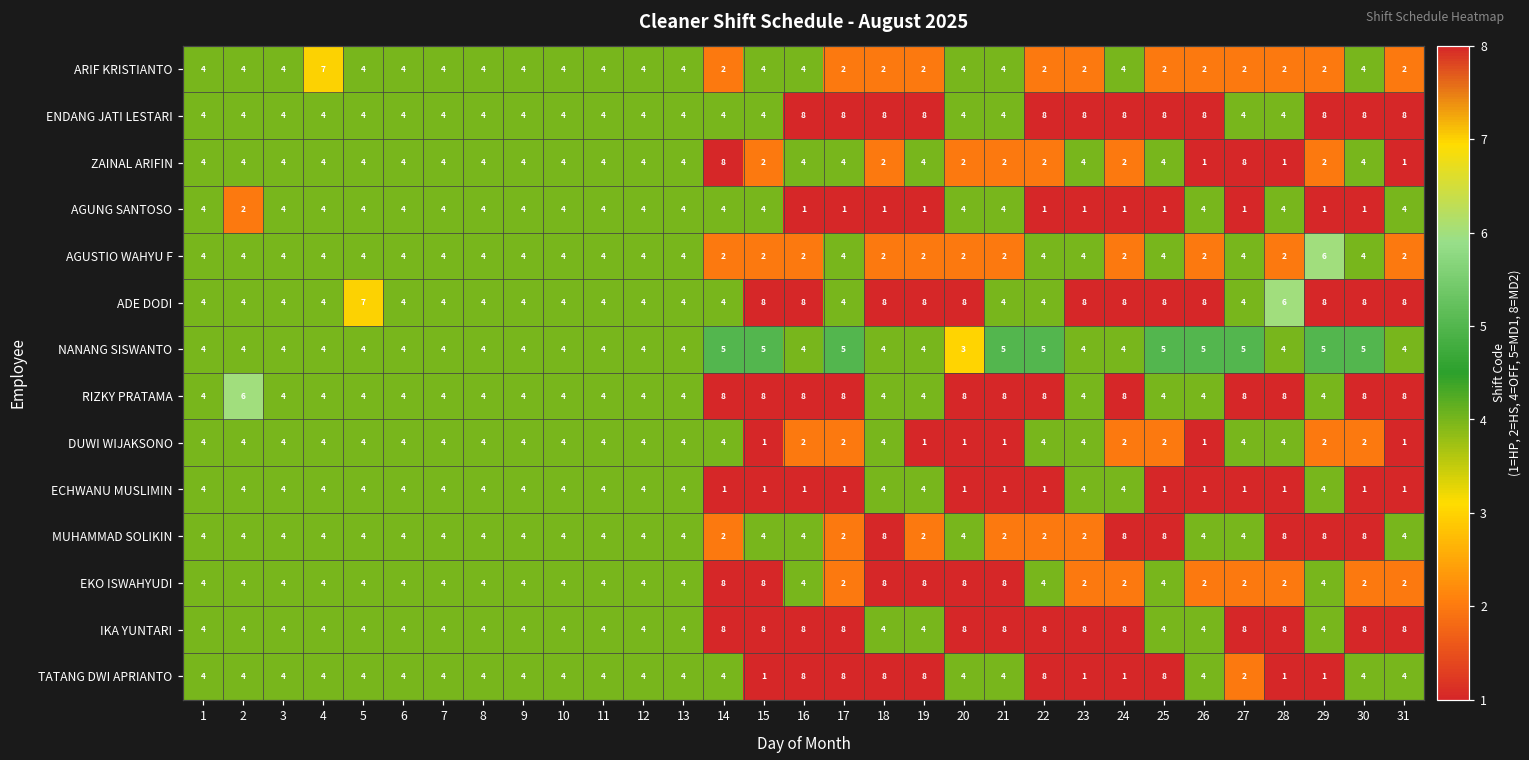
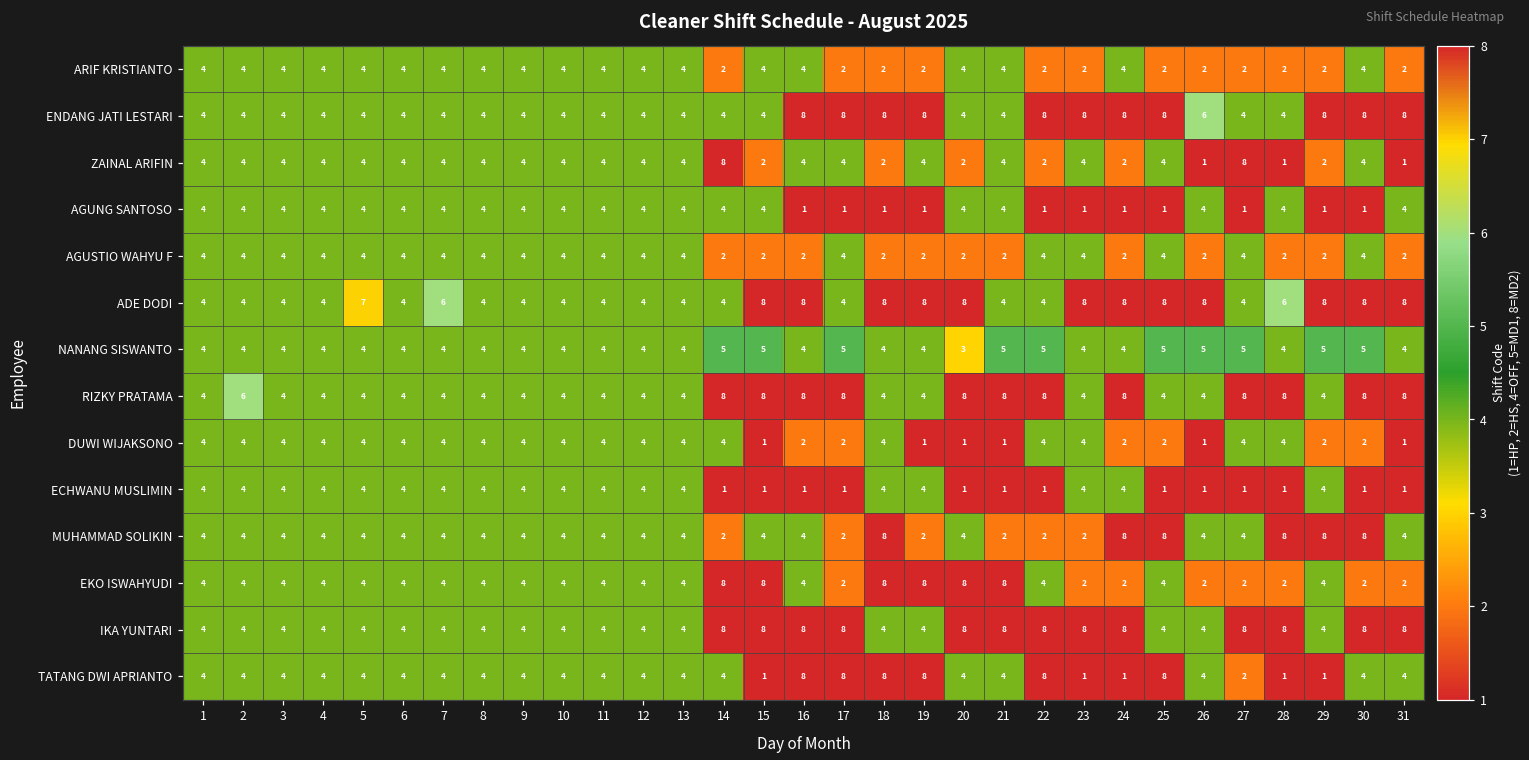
ARIF KRISTIANTO, 4: 7 -> 4
ENDANG JATI LESTARI, 26: 8 -> 6
ZAINAL ARIFIN, 21: 2 -> 4
AGUNG SANTOSO, 2: 2 -> 4
AGUSTIO WAHYU F, 29: 6 -> 2
ADE DODI, 7: 4 -> 6
